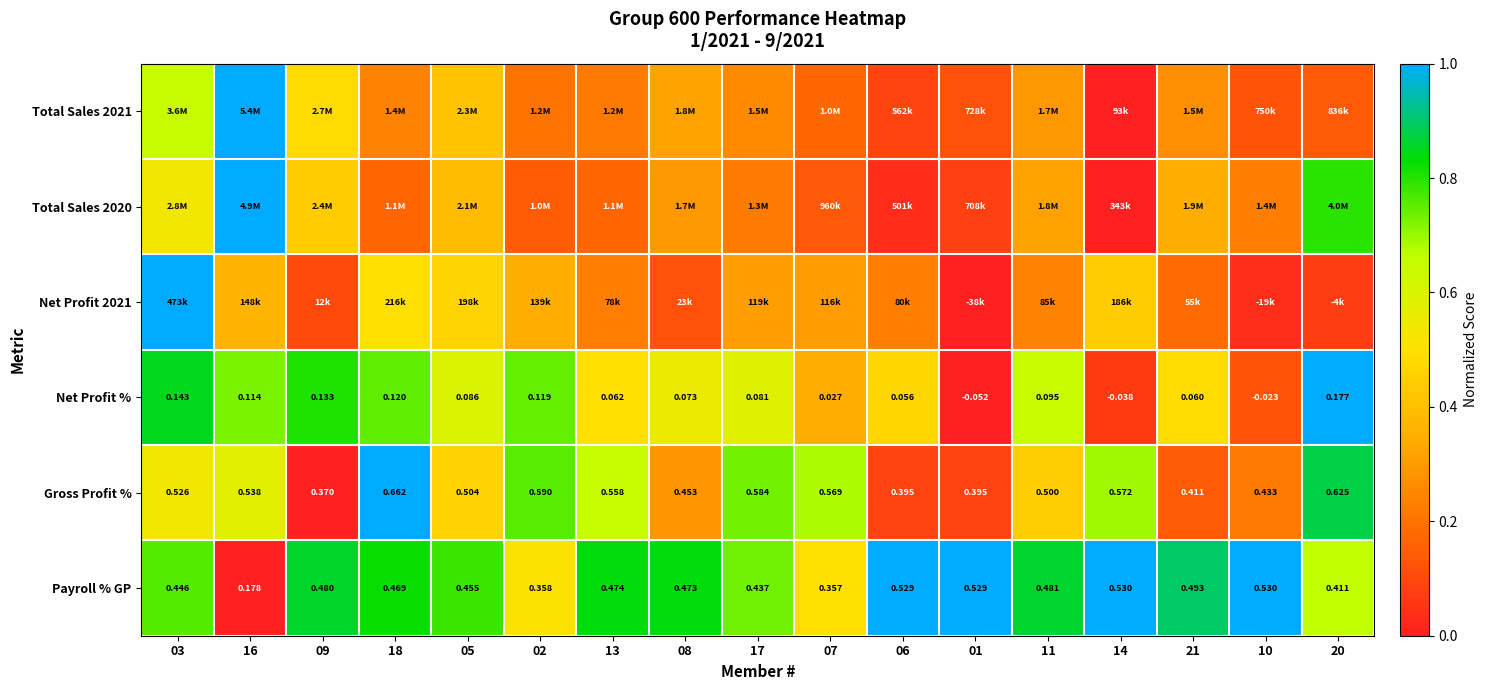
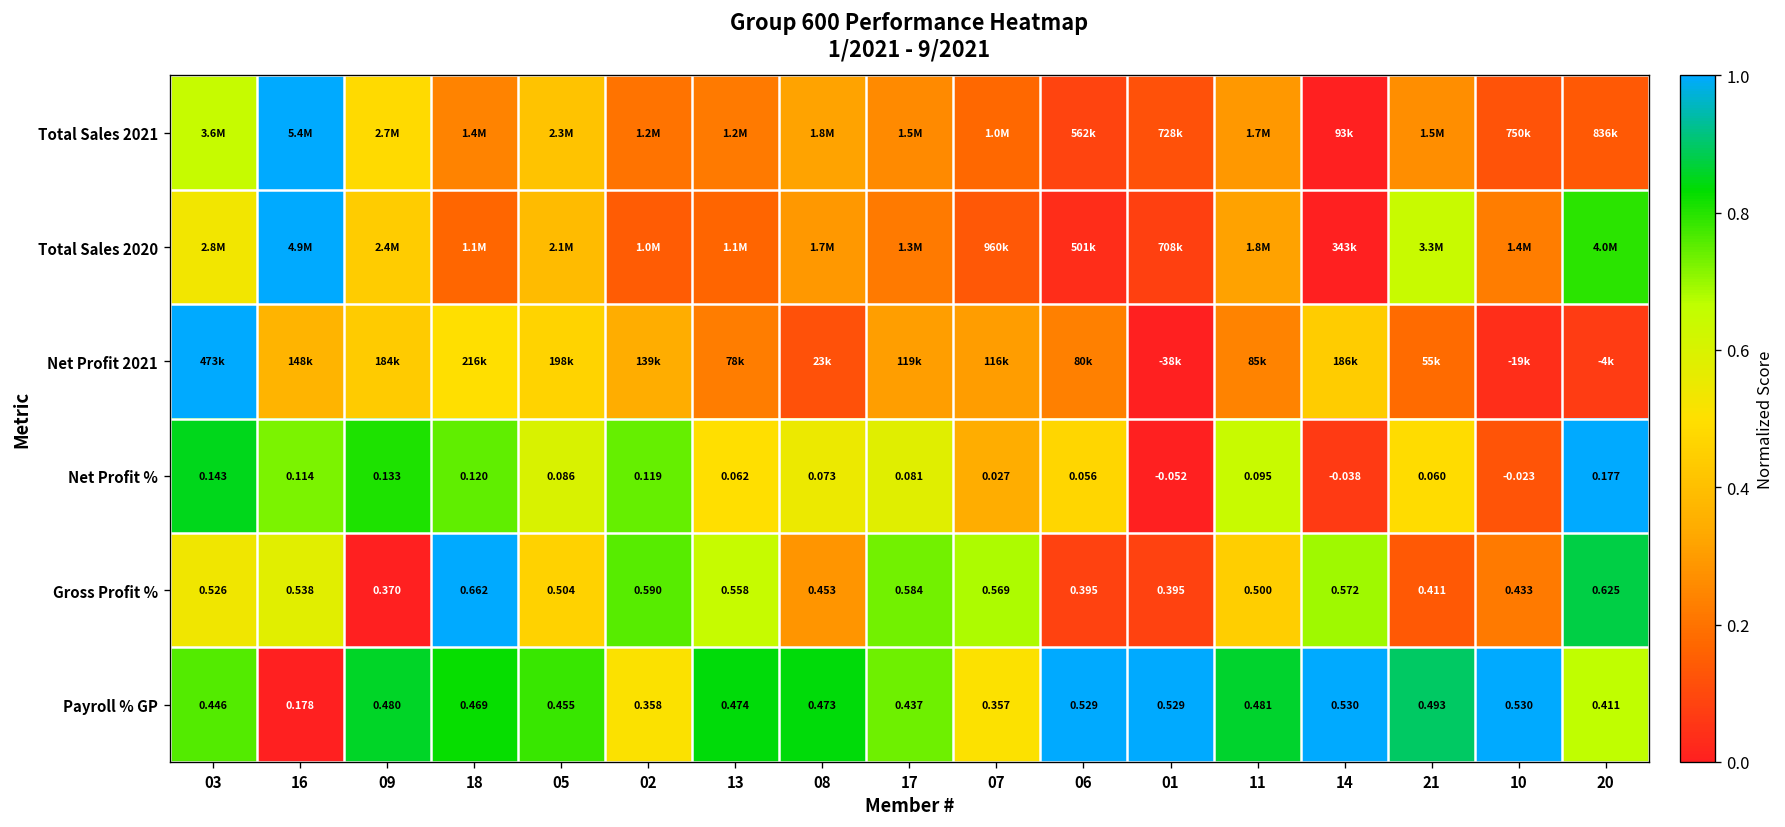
Total Sales 2020, 21: 1.9M -> 3.3M
Net Profit 2021, 09: 12k -> 184k
